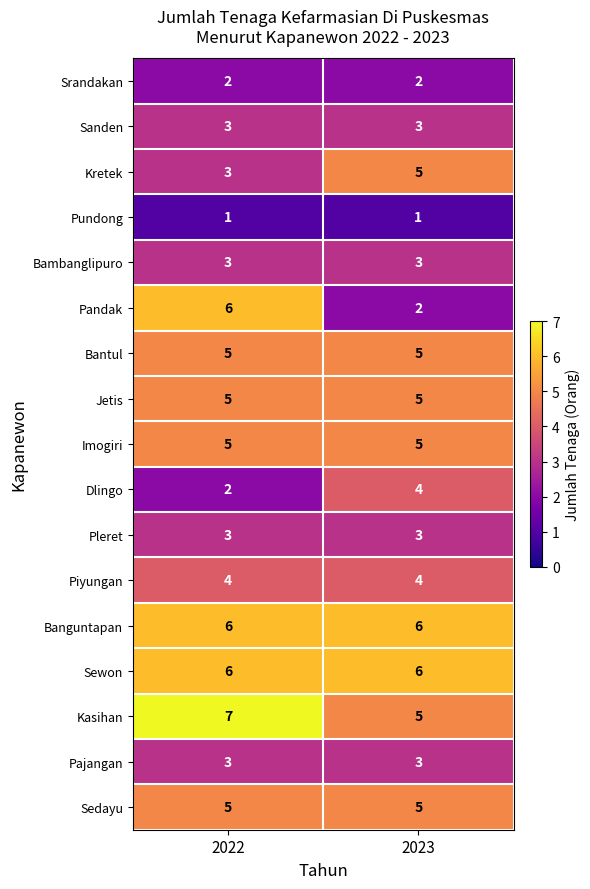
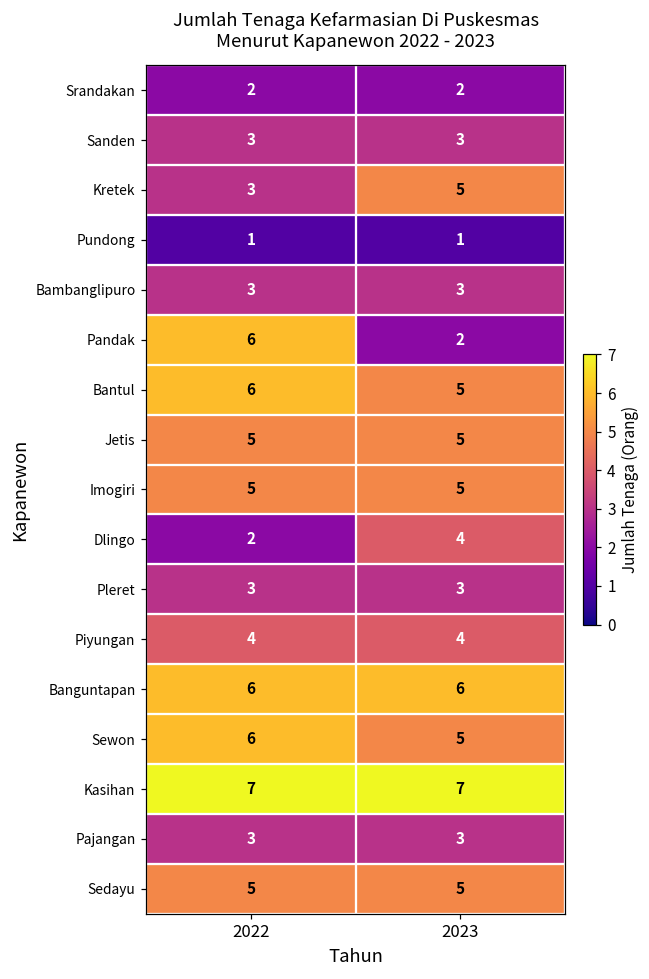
Bantul, 2022: 5 -> 6
Sewon, 2023: 6 -> 5
Kasihan, 2023: 5 -> 7
